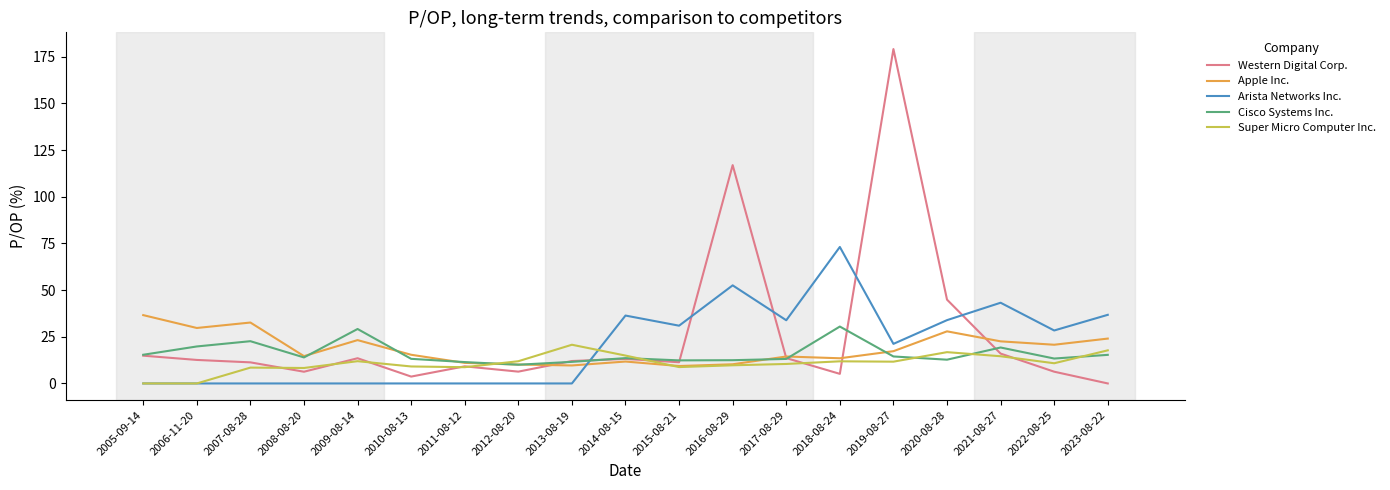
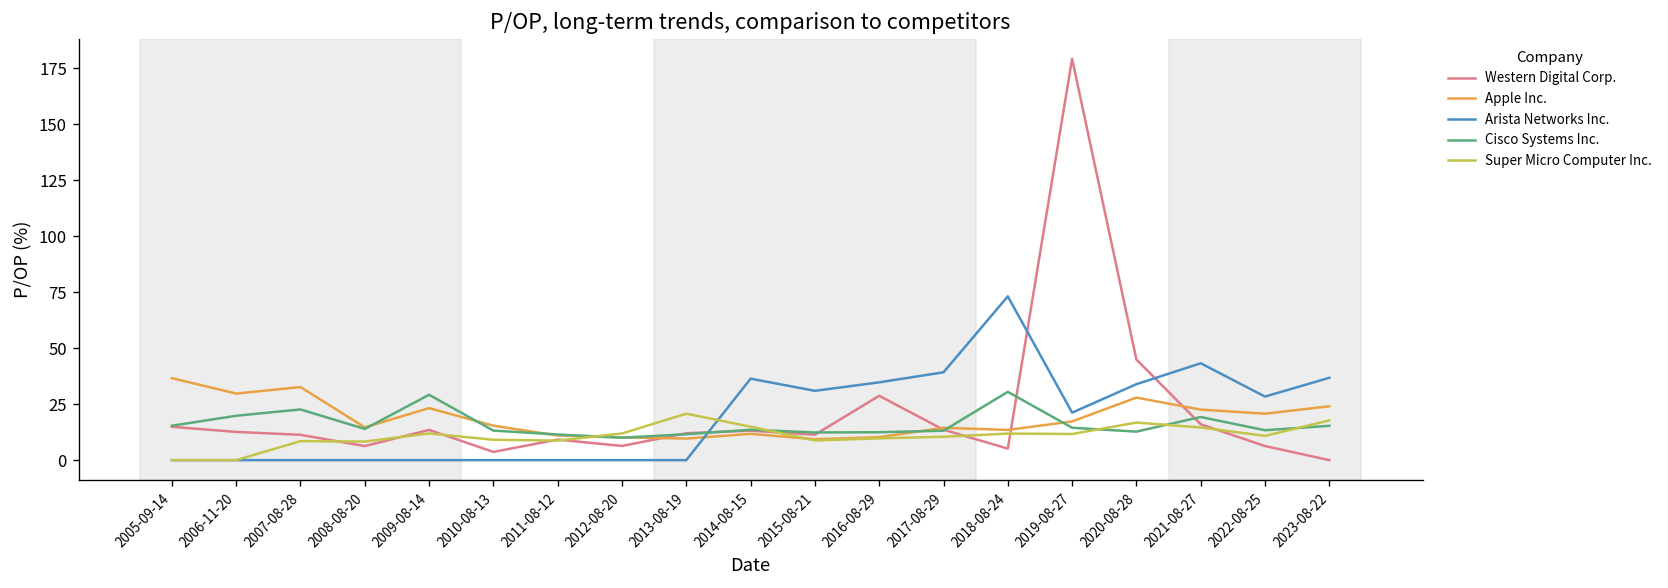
Western Digital Corp., 2016-08-29: 117 -> 29
Arista Networks Inc., 2016-08-29: 53 -> 35
Arista Networks Inc., 2017-08-29: 34 -> 39
